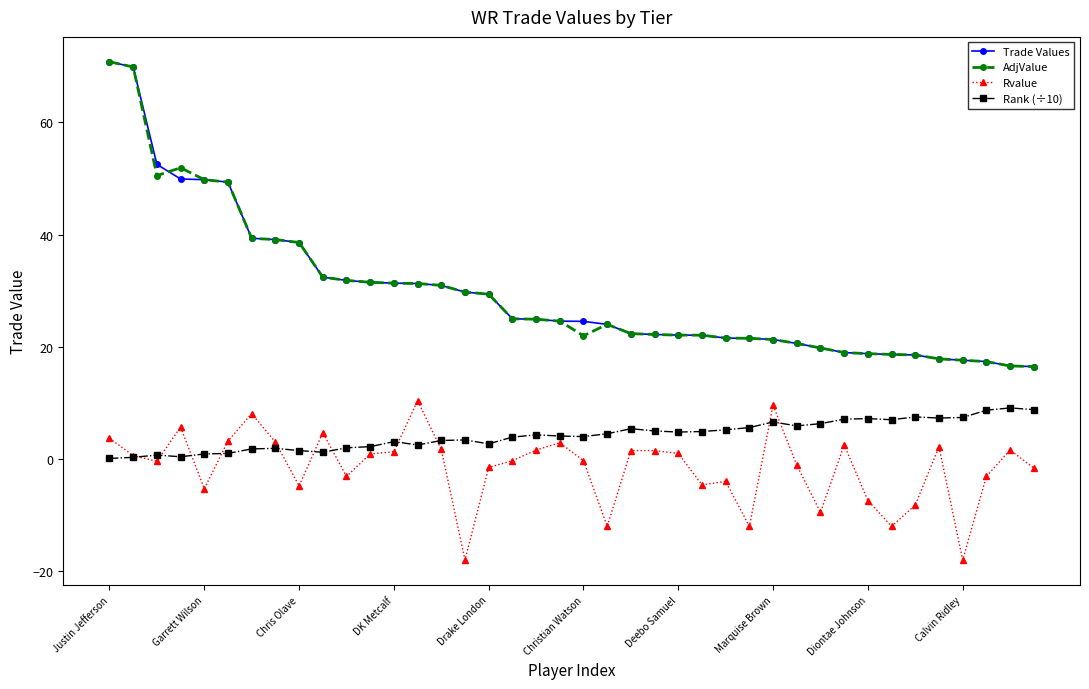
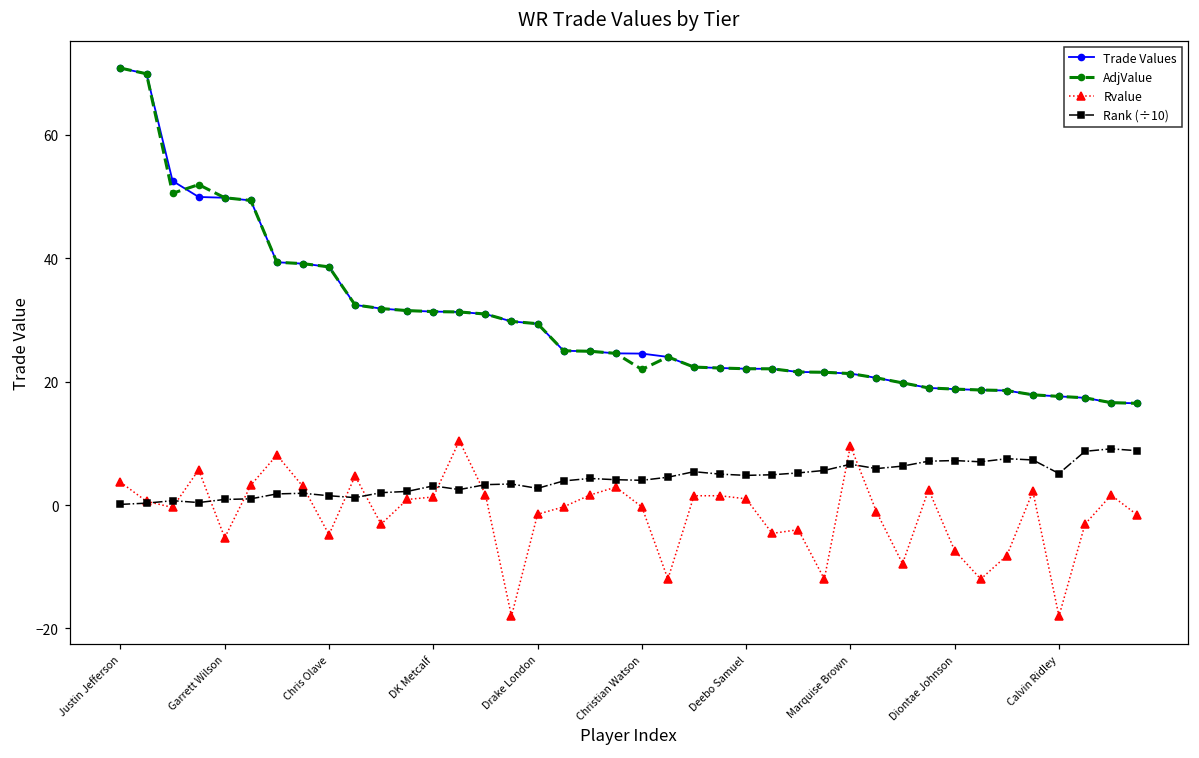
Rank (÷10), Calvin Ridley: 7 -> 5
